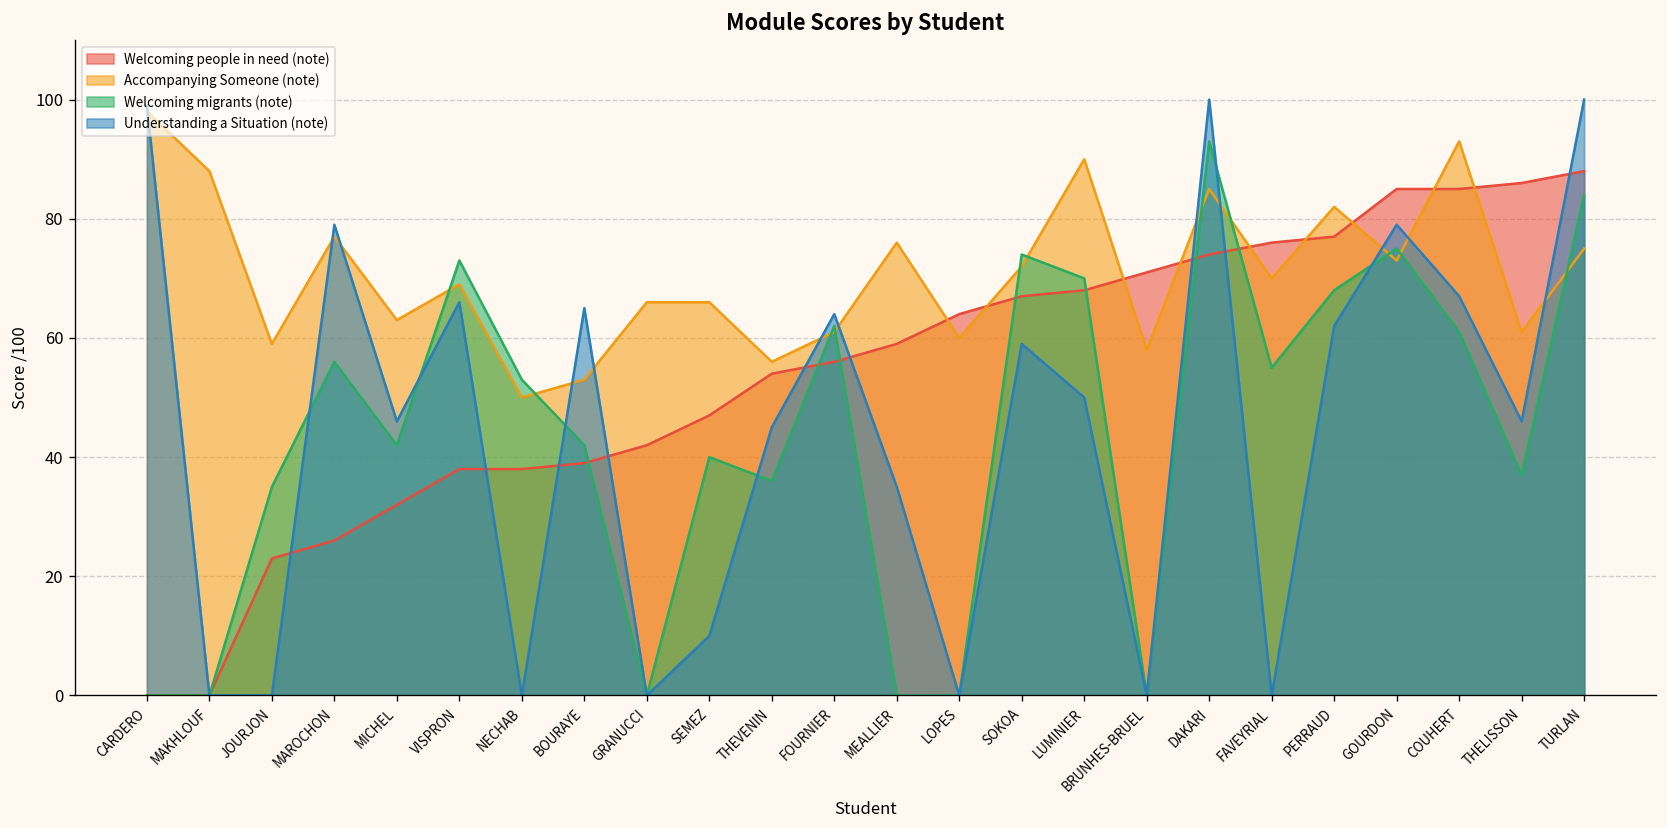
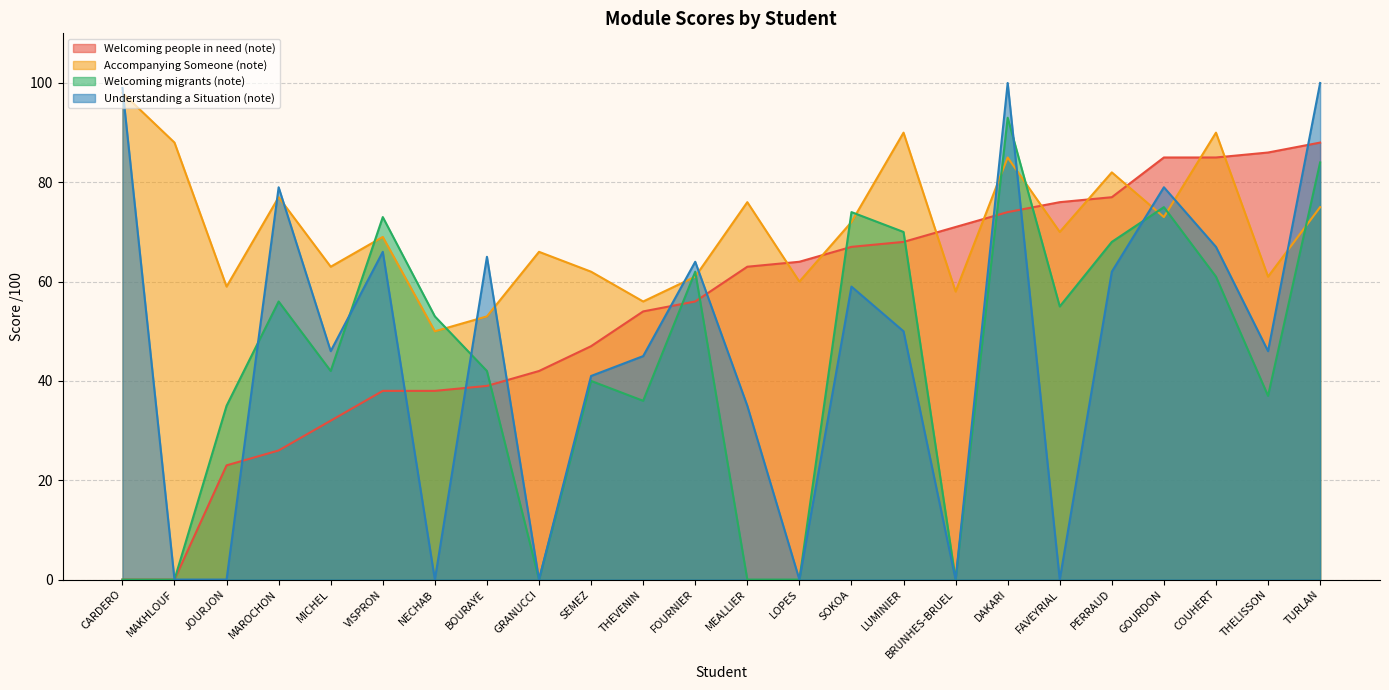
Accompanying Someone (note), SEMEZ: 66 -> 62
Understanding a Situation (note), SEMEZ: 10 -> 41
Welcoming people in need (note), MEALLIER: 59 -> 63
Accompanying Someone (note), COUHERT: 93 -> 90
